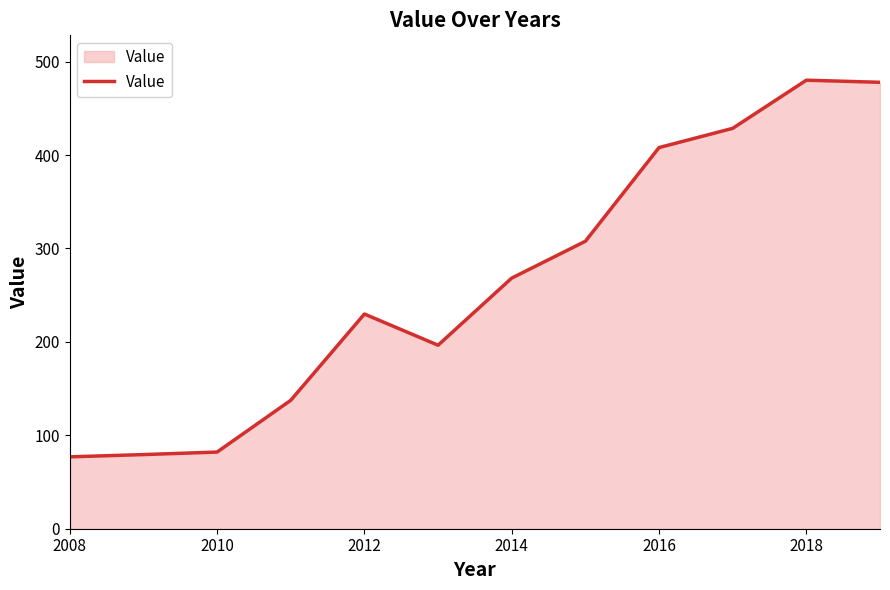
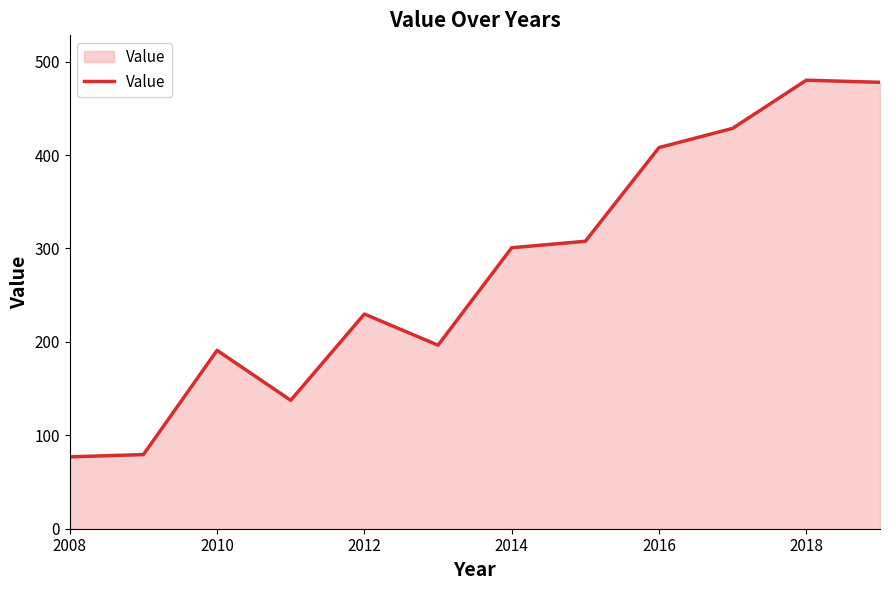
2010: 80 -> 190
2014: 270 -> 300
